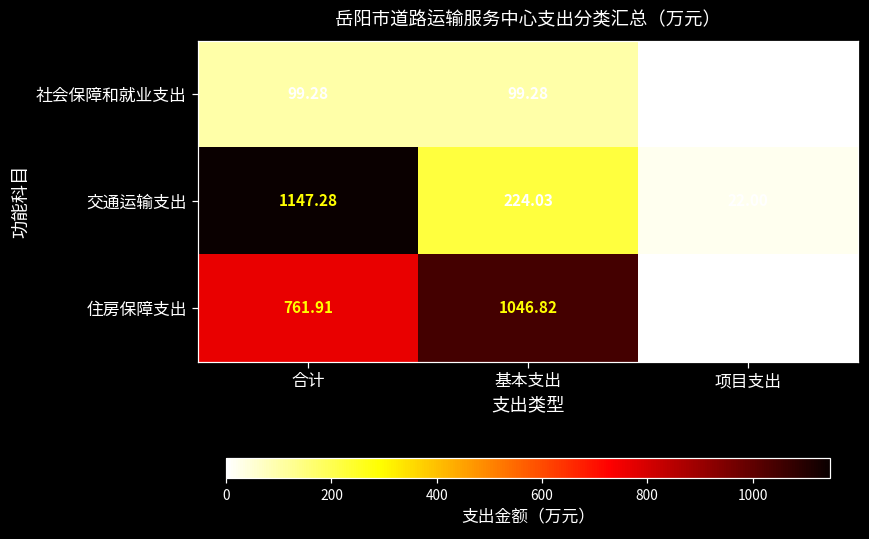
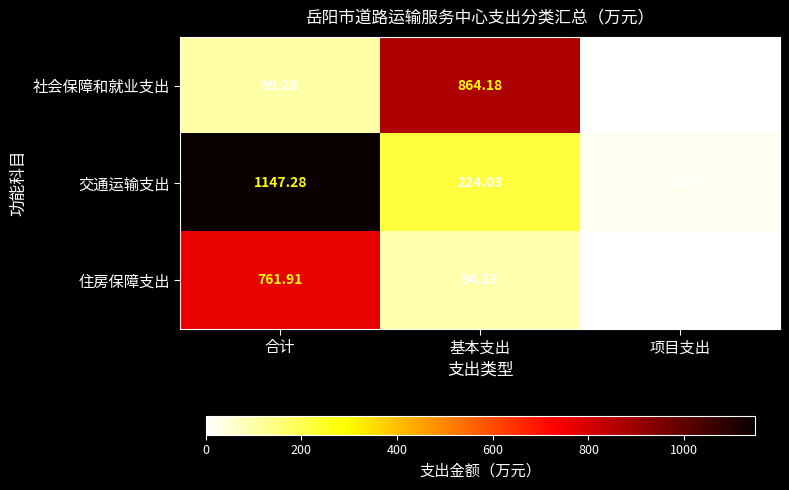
社会保障和就业支出, 基本支出: 99.28 -> 864.18
住房保障支出, 基本支出: 1046.82 -> 94.13
